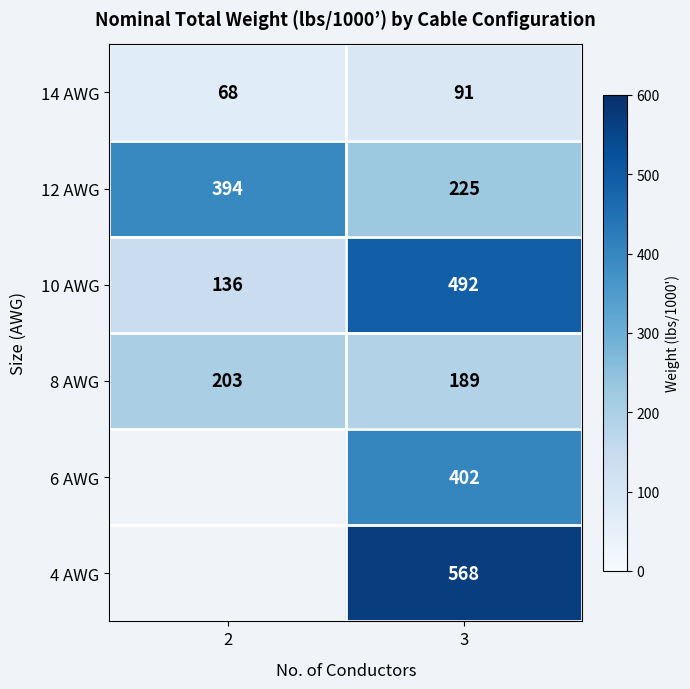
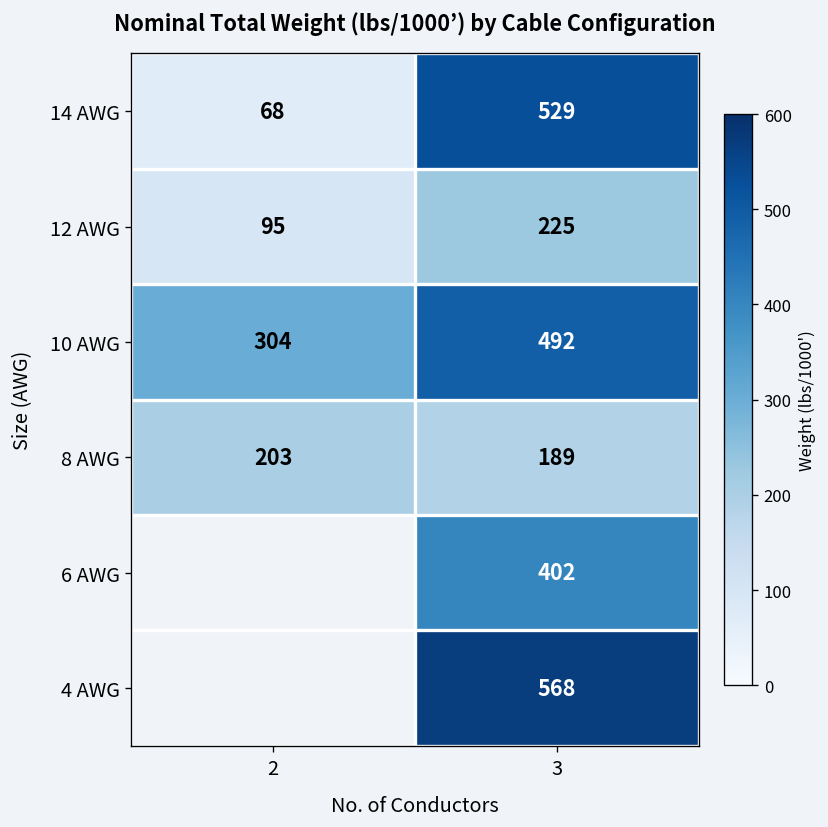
14 AWG, 3: 91 -> 529
12 AWG, 2: 394 -> 95
10 AWG, 2: 136 -> 304
